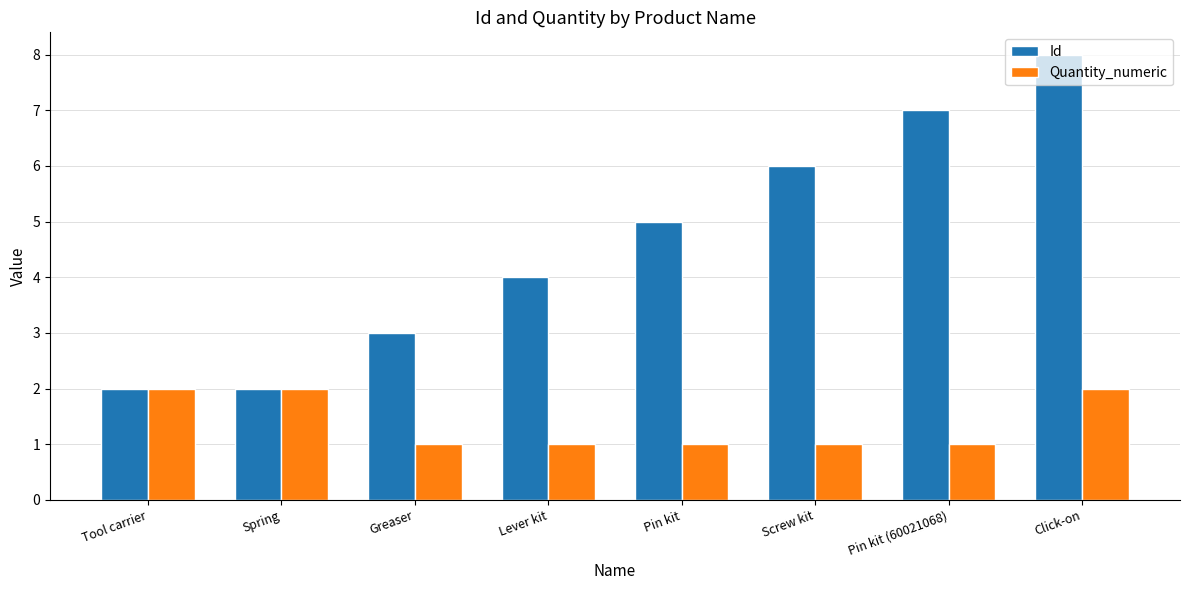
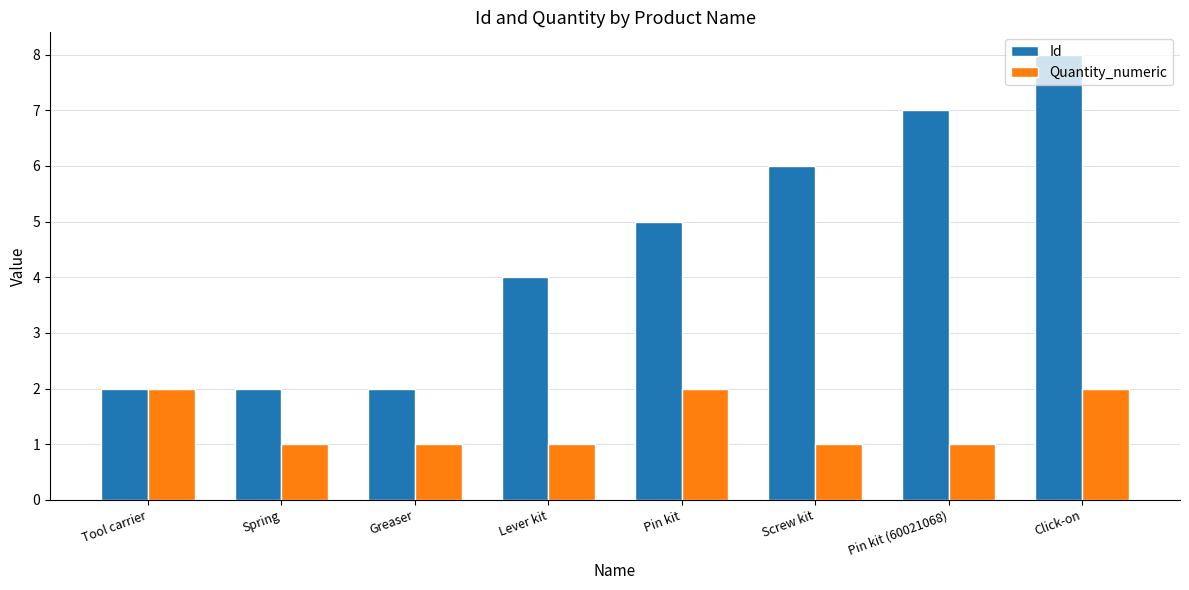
Quantity_numeric, Spring: 2 -> 1
Id, Greaser: 3 -> 2
Quantity_numeric, Pin kit: 1 -> 2
